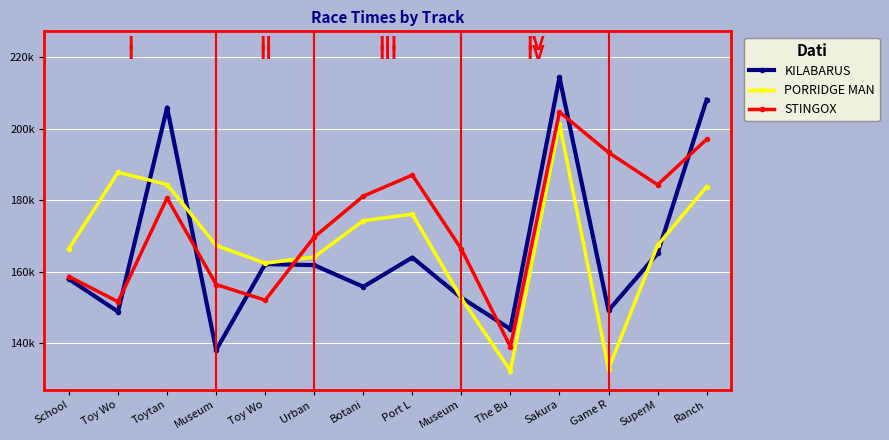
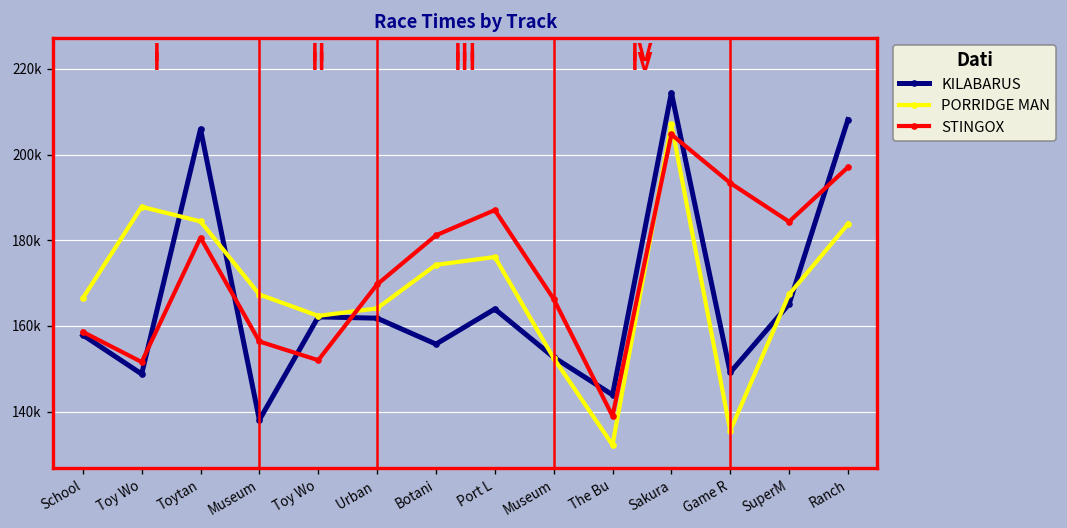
PORRIDGE MAN, Sakura: 201000 -> 207000
PORRIDGE MAN, Game R: 133000 -> 136000
